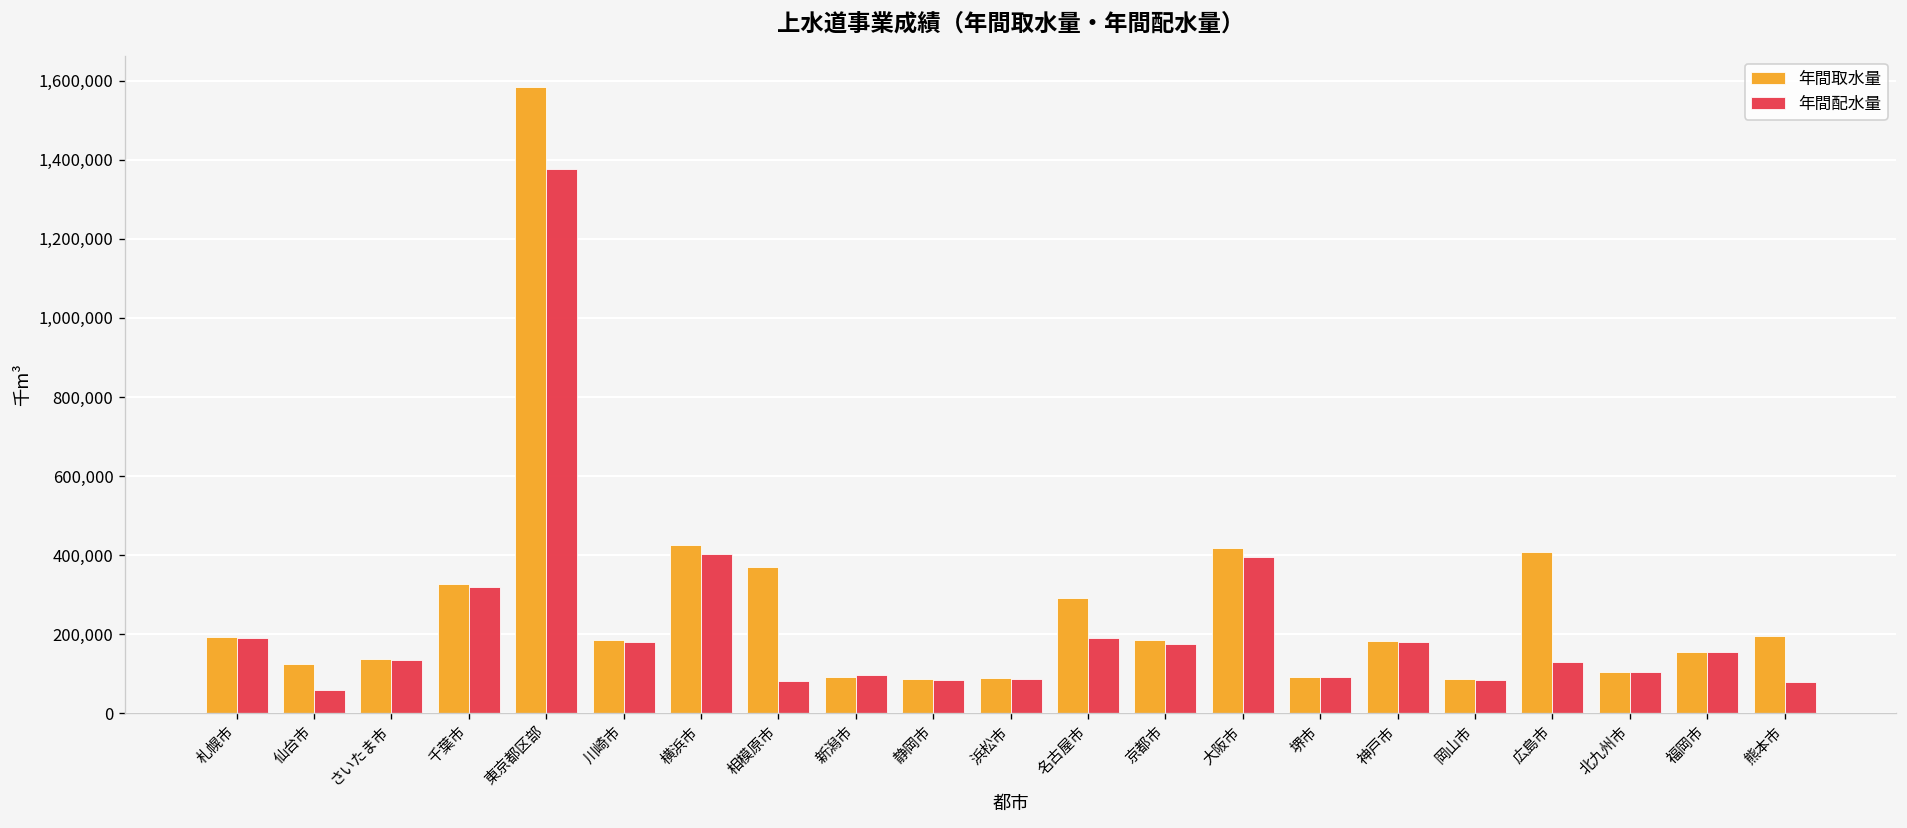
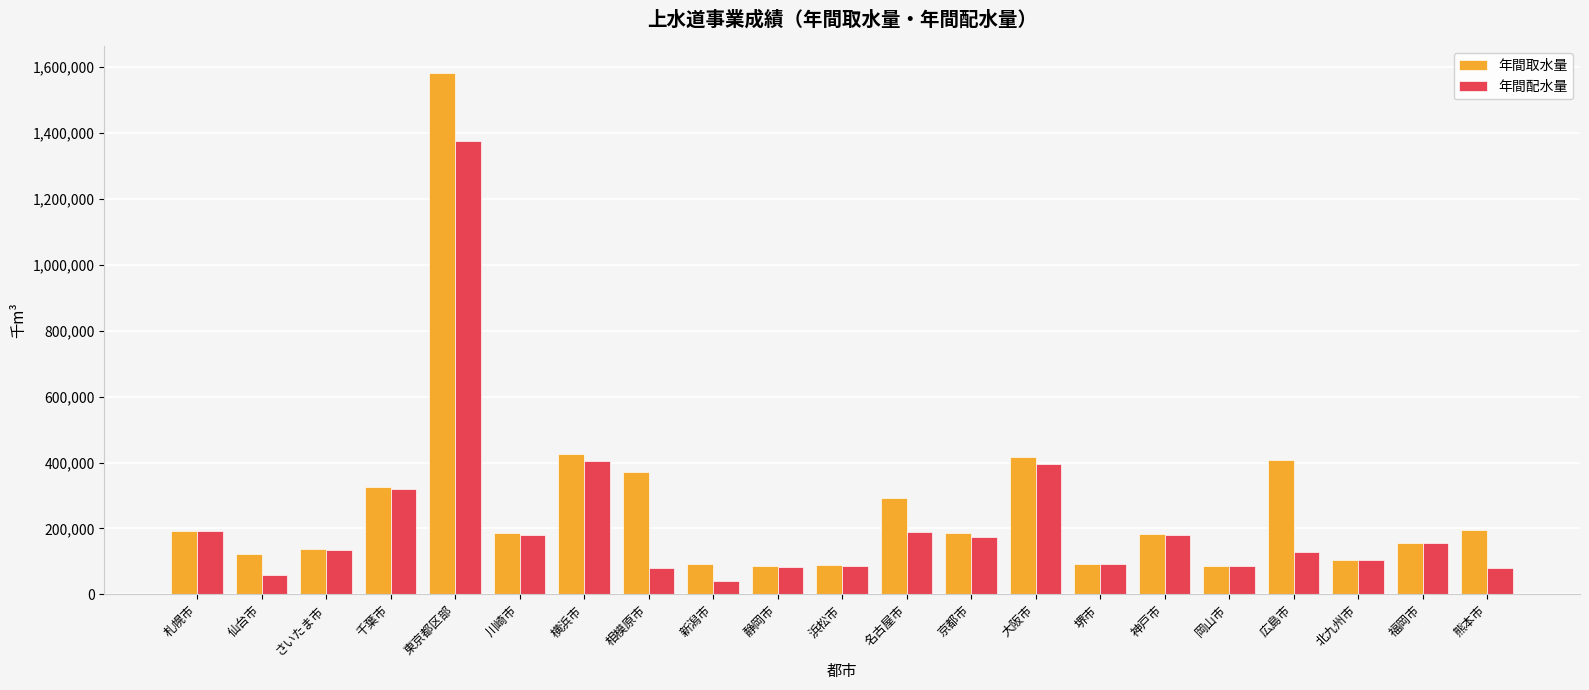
年間配水量, 新潟市: 100,000 -> 40,000
